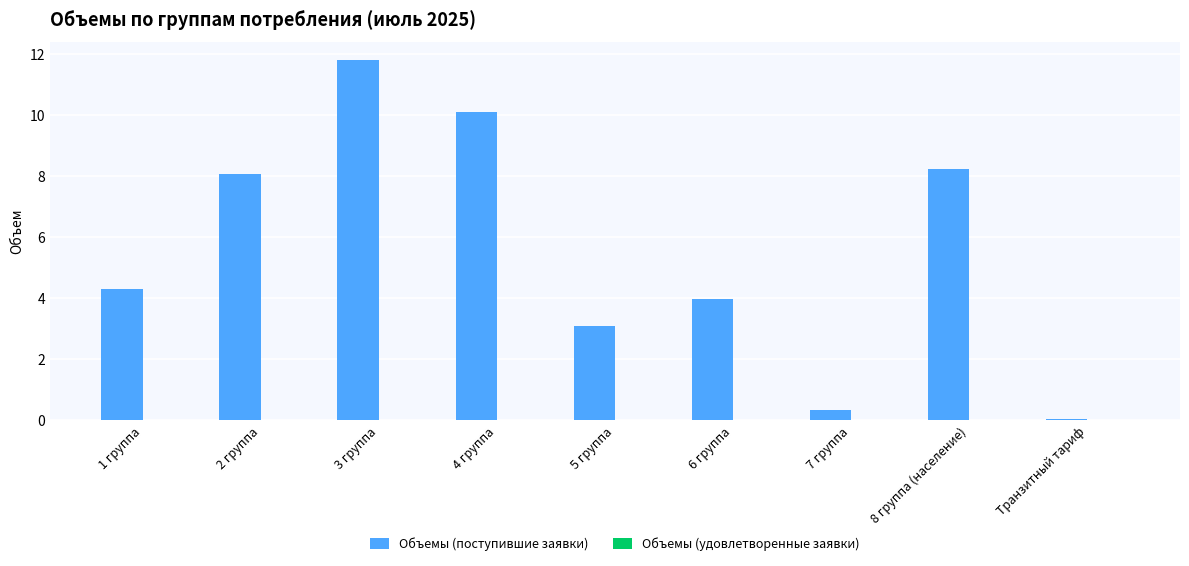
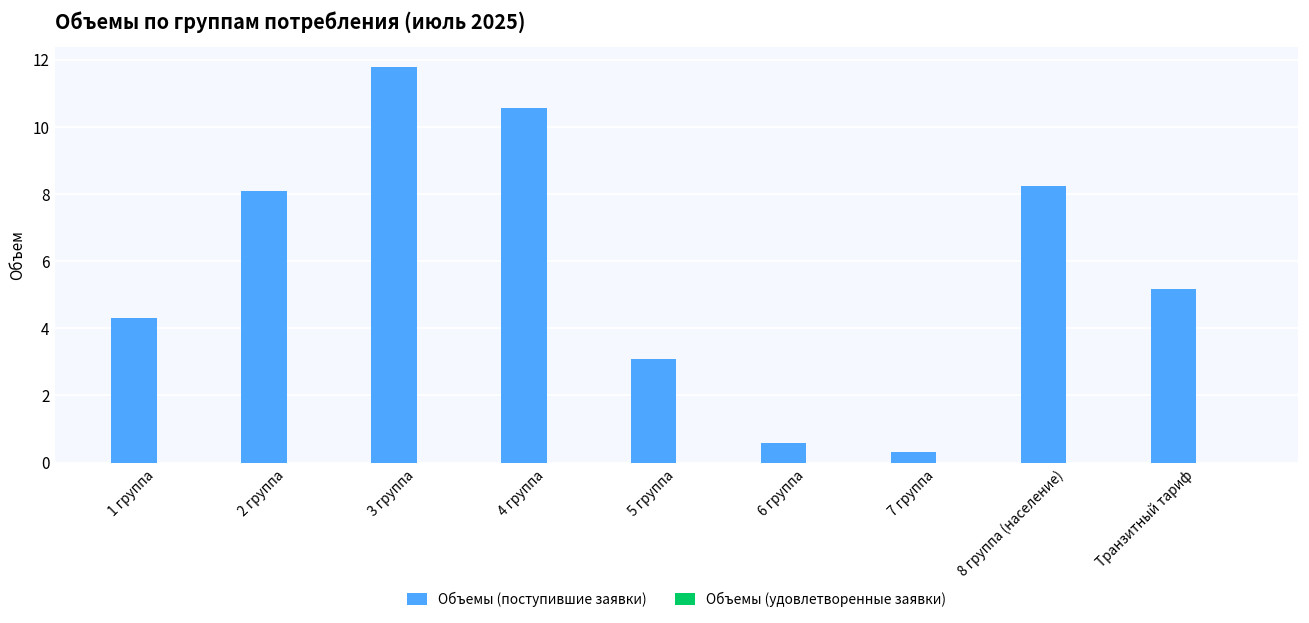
Объемы (поступившие заявки), 4 группа: 10.1 -> 10.6
Объемы (поступившие заявки), 6 группа: 4.0 -> 0.6
Объемы (поступившие заявки), Транзитный тариф: 0.0 -> 5.2
